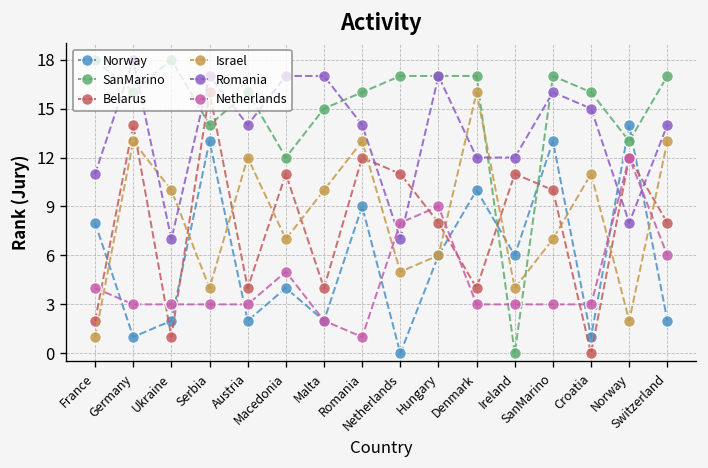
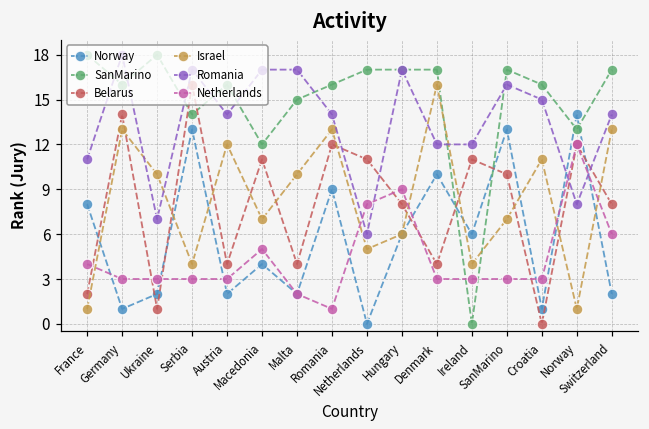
Romania, Netherlands: 7 -> 6
Israel, Norway: 2 -> 1
